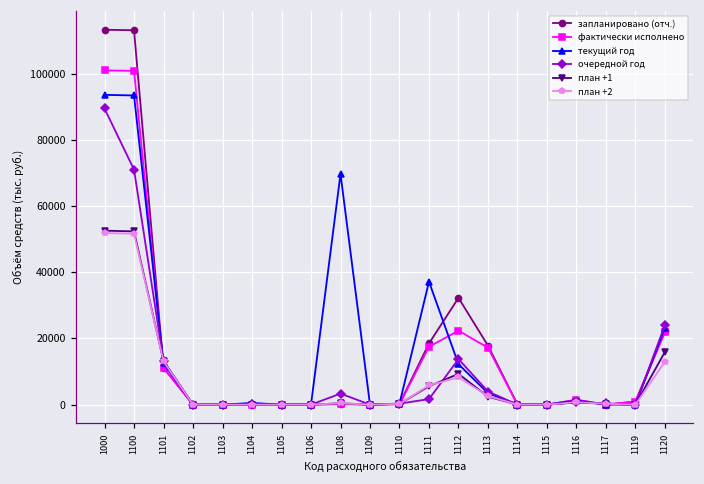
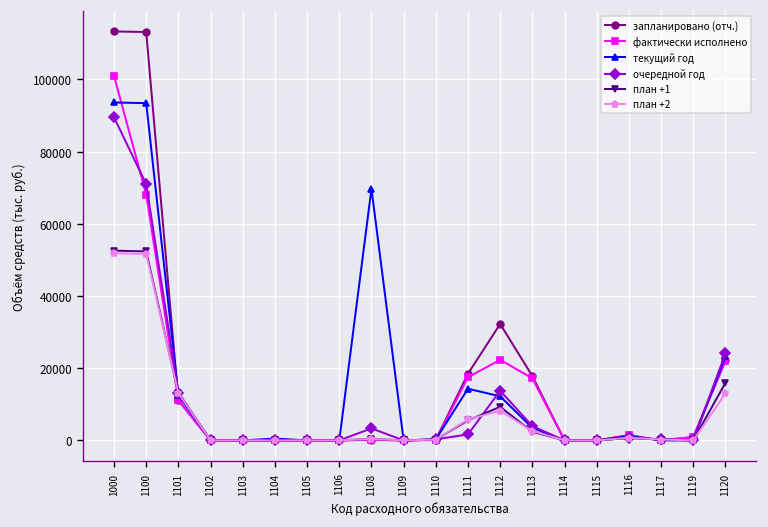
фактически исполнено, 1100: 101000 -> 68000
текущий год, 1111: 37000 -> 14000
